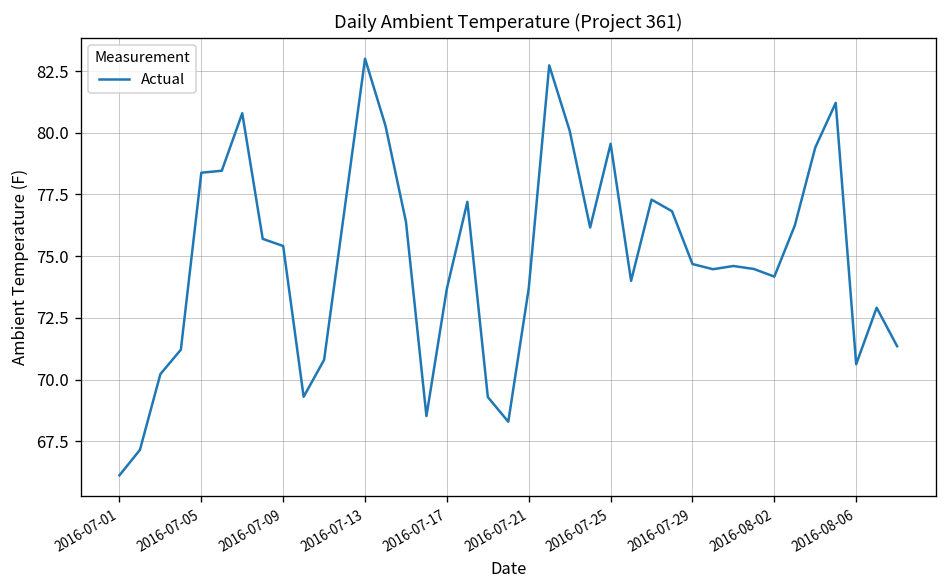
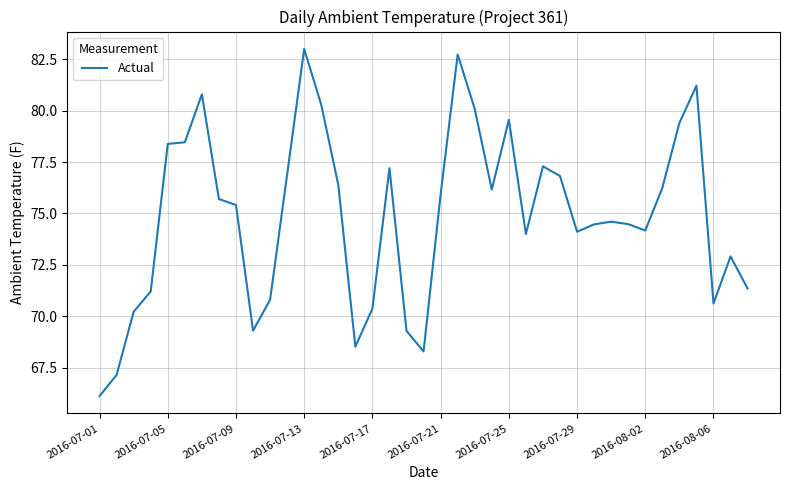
2016-07-17: 73.7 -> 70.4
2016-07-21: 73.7 -> 75.9
2016-07-29: 74.7 -> 74.1
